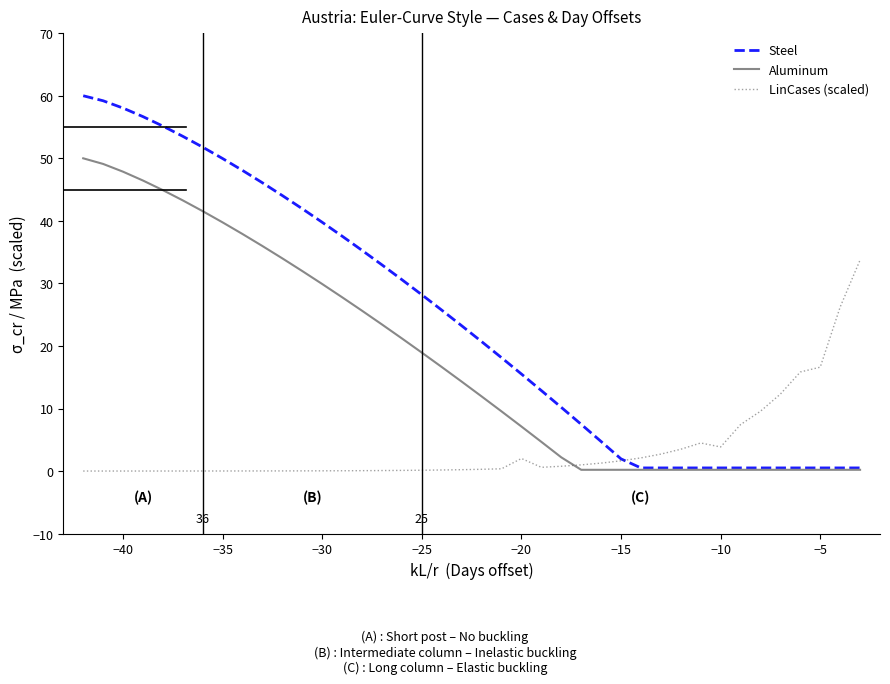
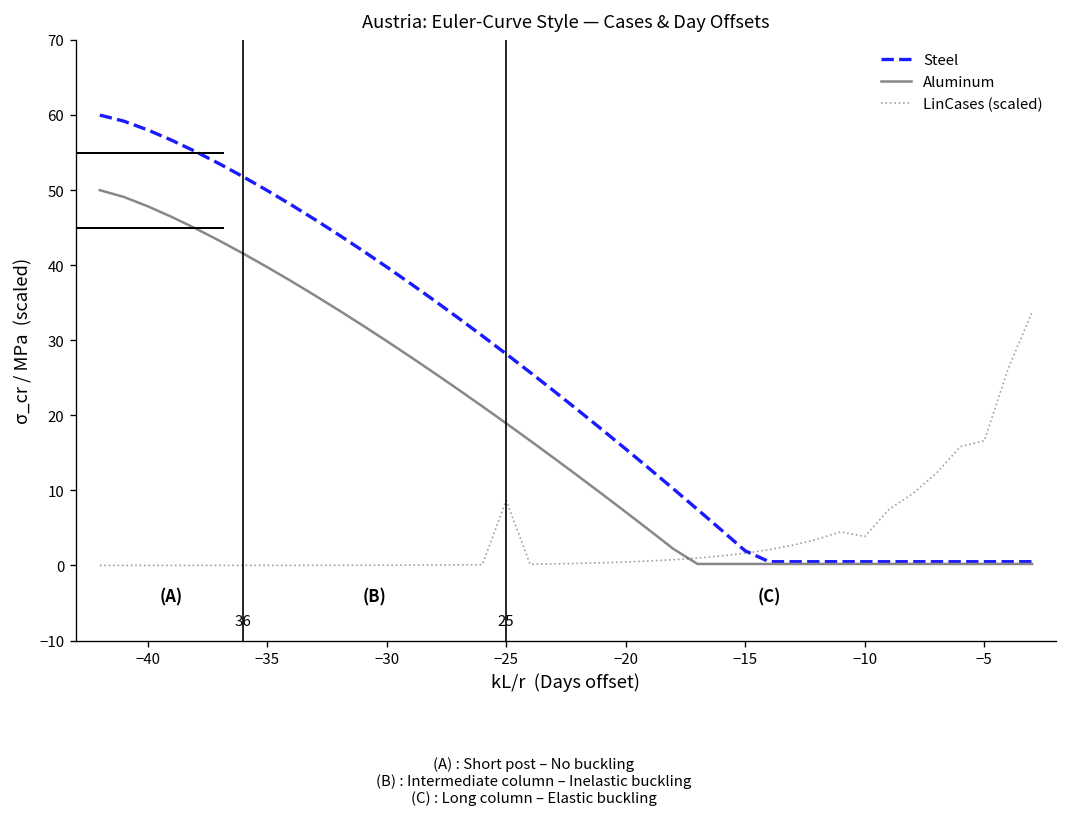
LinCases (scaled), −25: 0 -> 9
LinCases (scaled), −20: 2 -> 0
